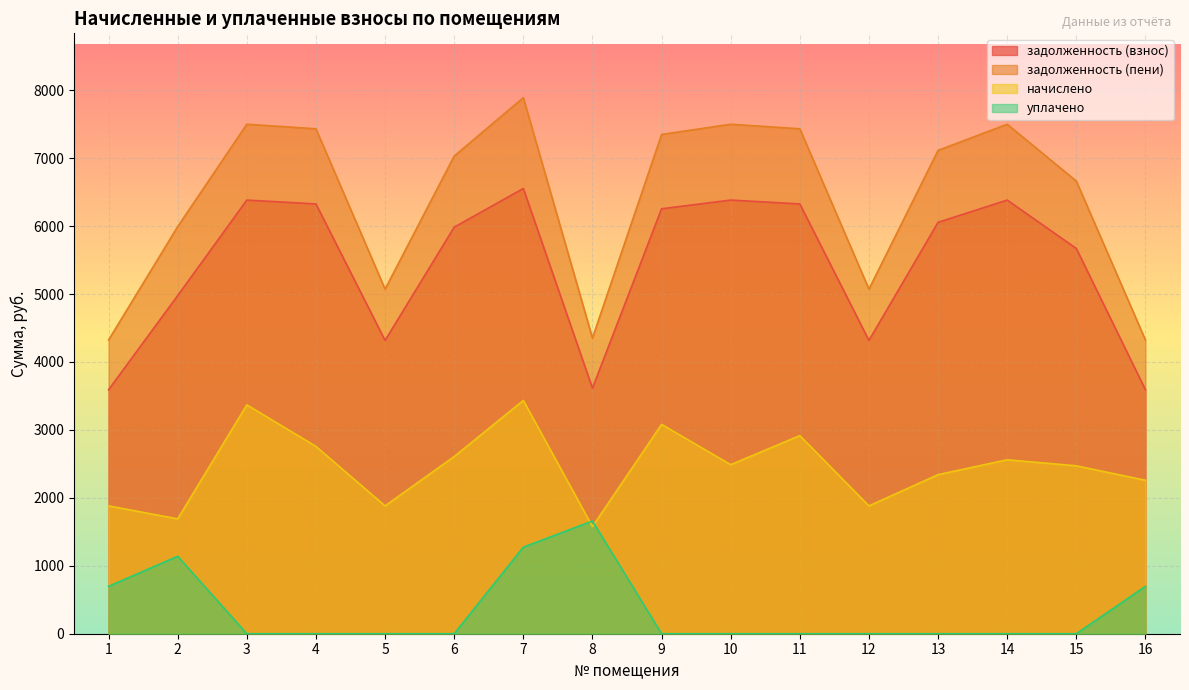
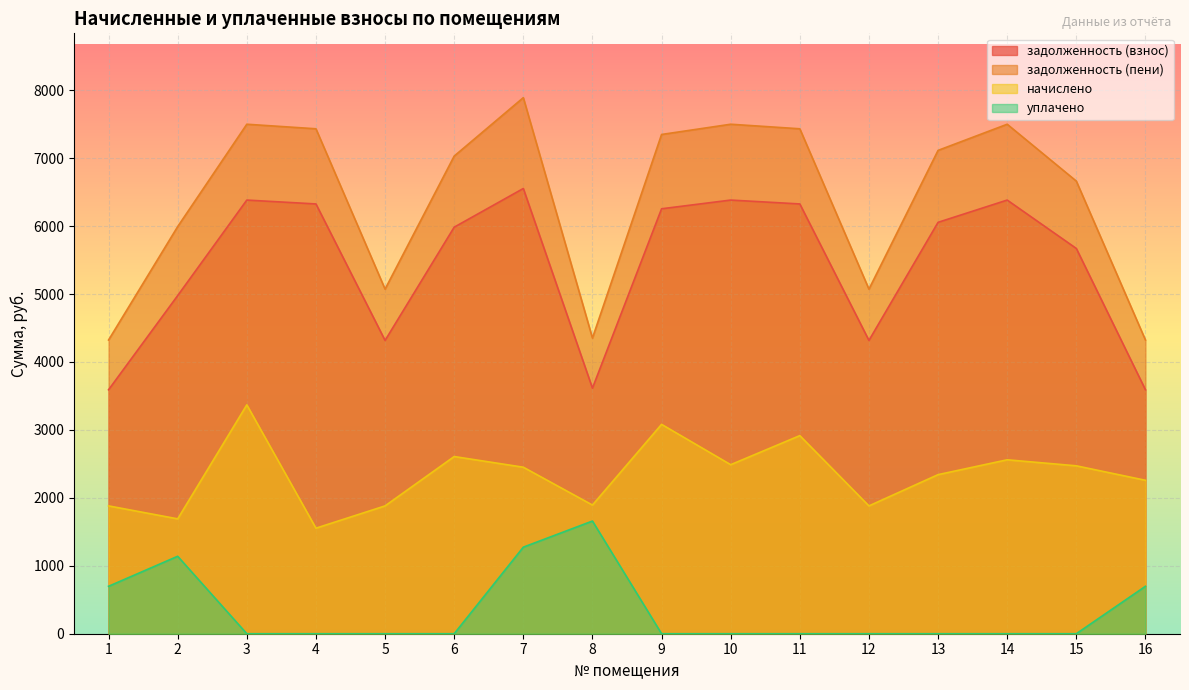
начислено, 4: 2800 -> 1600
начислено, 7: 3400 -> 2500
начислено, 8: 1600 -> 1900
